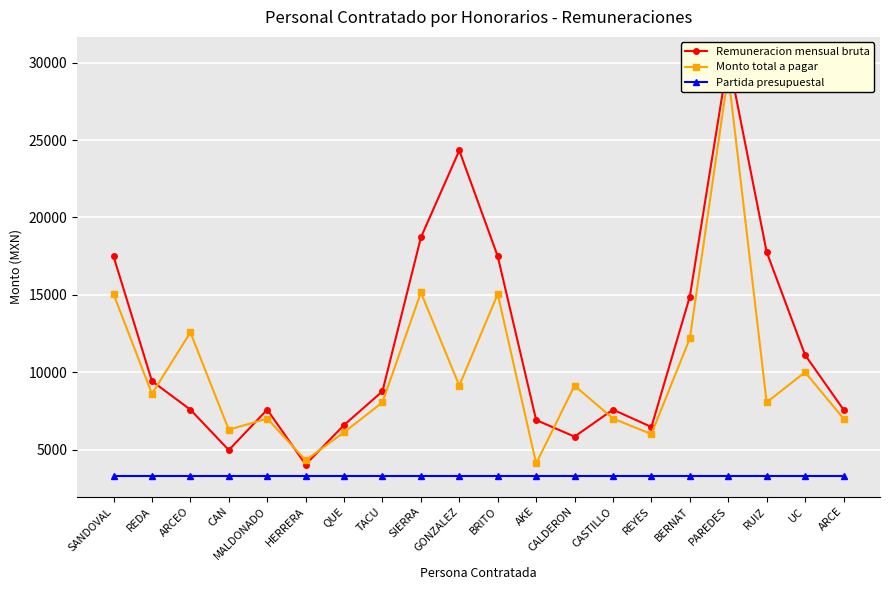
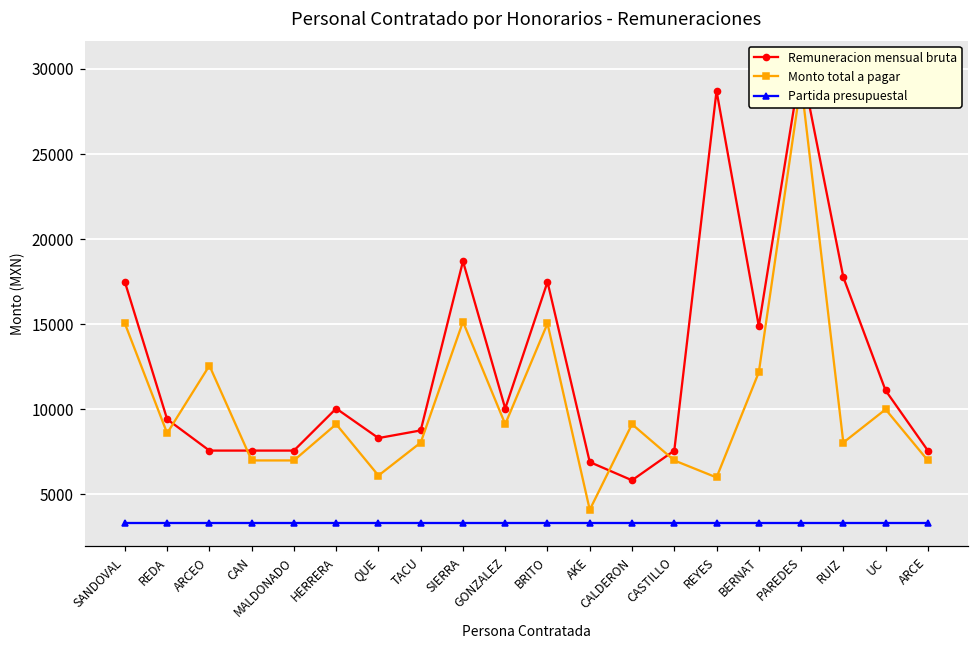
Remuneracion mensual bruta, CAN: 5000 -> 7600
Monto total a pagar, CAN: 6300 -> 7000
Remuneracion mensual bruta, HERRERA: 4000 -> 10100
Monto total a pagar, HERRERA: 4300 -> 9100
Remuneracion mensual bruta, QUE: 6600 -> 8300
Remuneracion mensual bruta, GONZALEZ: 24300 -> 10100
Remuneracion mensual bruta, REYES: 6500 -> 28700
